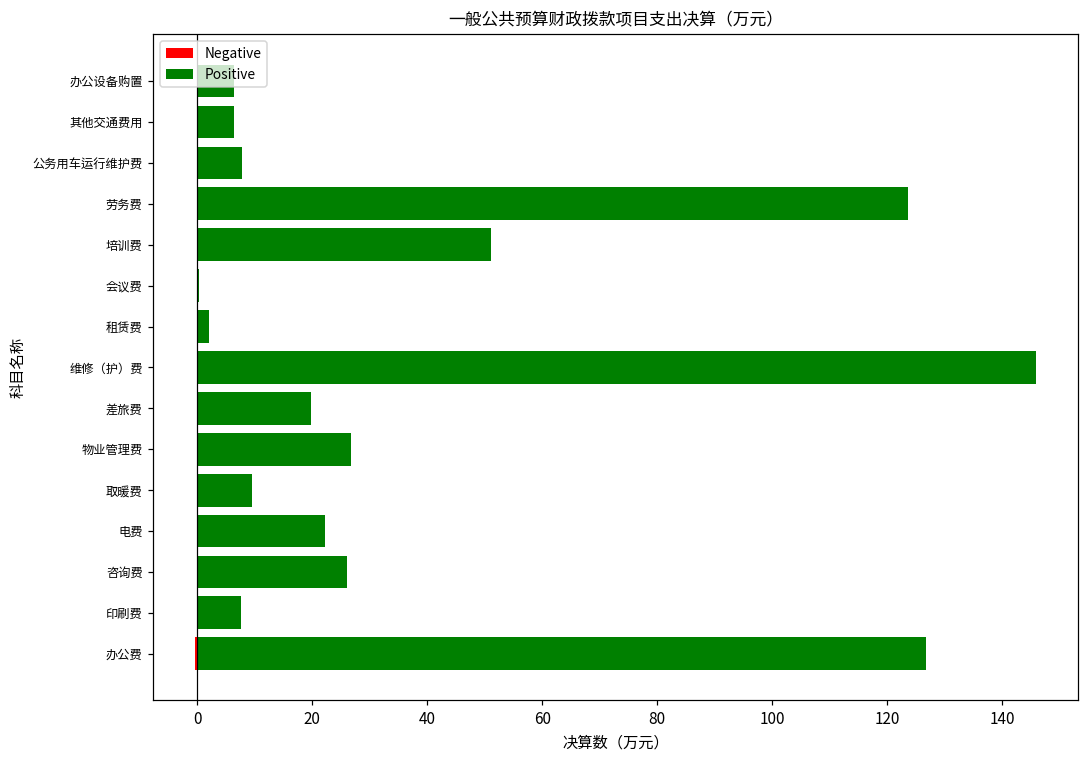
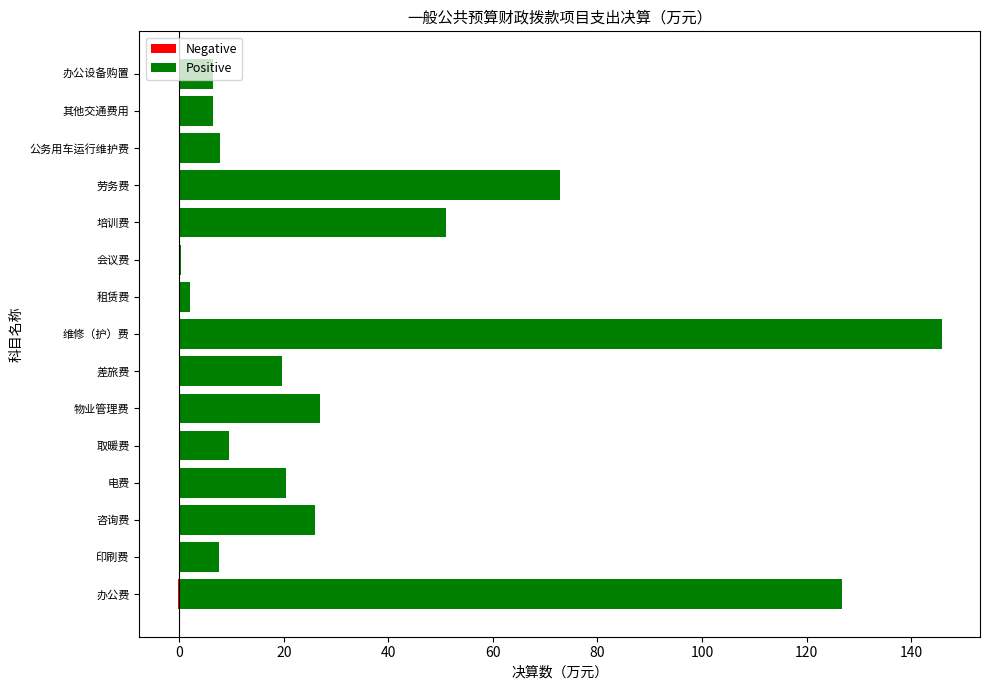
Positive, 劳务费: 124 -> 73
Positive, 电费: 22 -> 20
